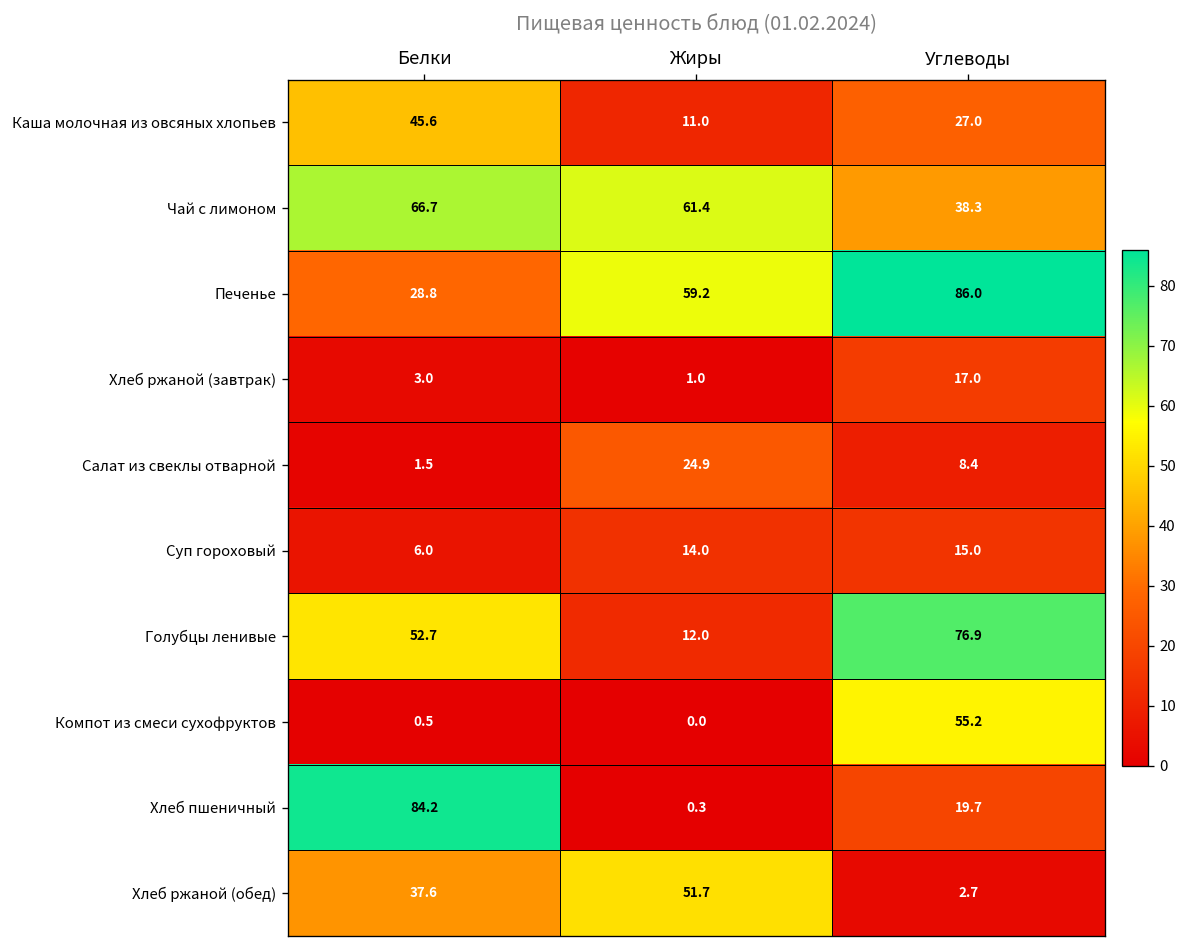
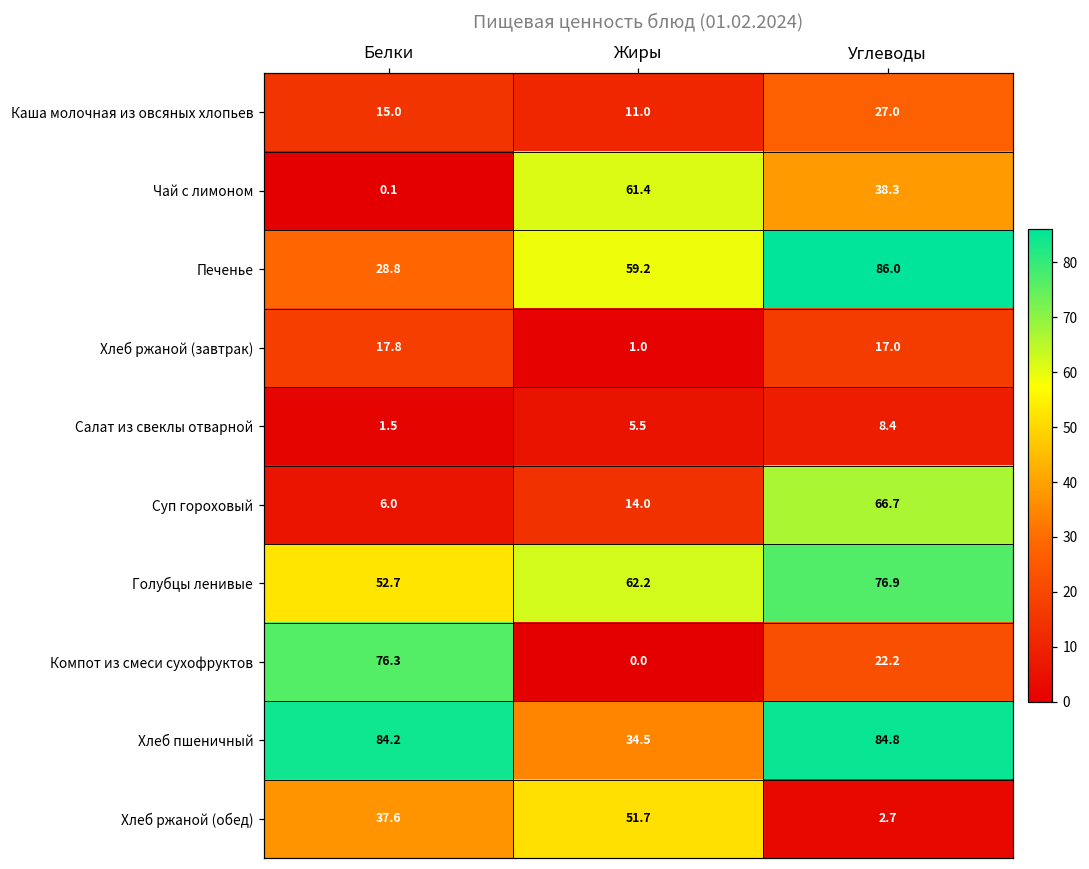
Каша молочная из овсяных хлопьев, Белки: 45.6 -> 15.0
Чай с лимоном, Белки: 66.7 -> 0.1
Хлеб ржаной (завтрак), Белки: 3.0 -> 17.8
Салат из свеклы отварной, Жиры: 24.9 -> 5.5
Суп гороховый, Углеводы: 15.0 -> 66.7
Голубцы ленивые, Жиры: 12.0 -> 62.2
Компот из смеси сухофруктов, Белки: 0.5 -> 76.3
Компот из смеси сухофруктов, Углеводы: 55.2 -> 22.2
Хлеб пшеничный, Жиры: 0.3 -> 34.5
Хлеб пшеничный, Углеводы: 19.7 -> 84.8
